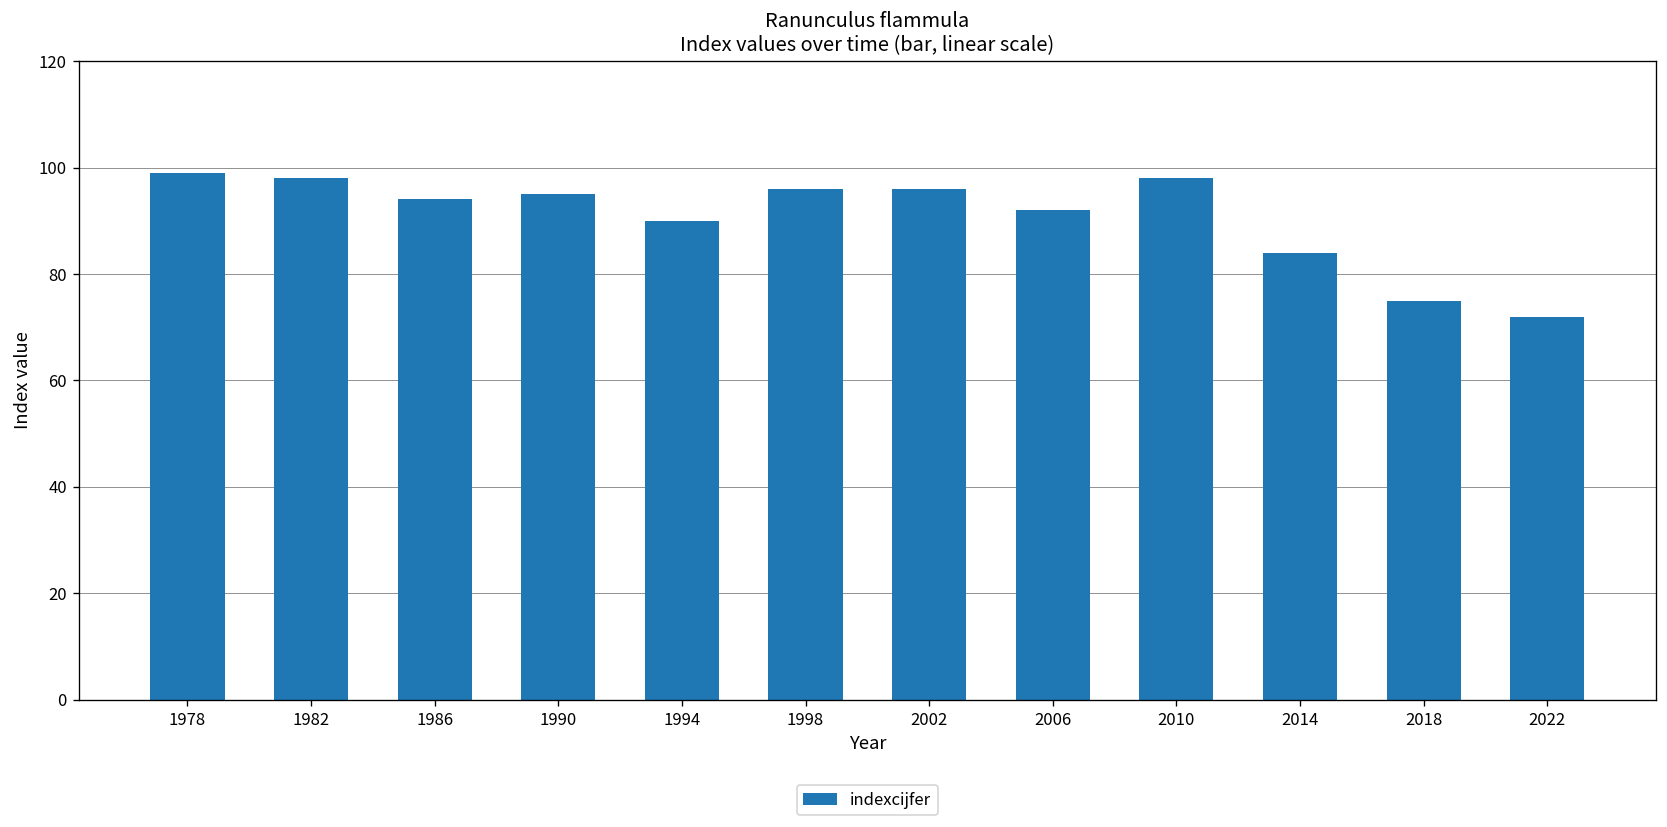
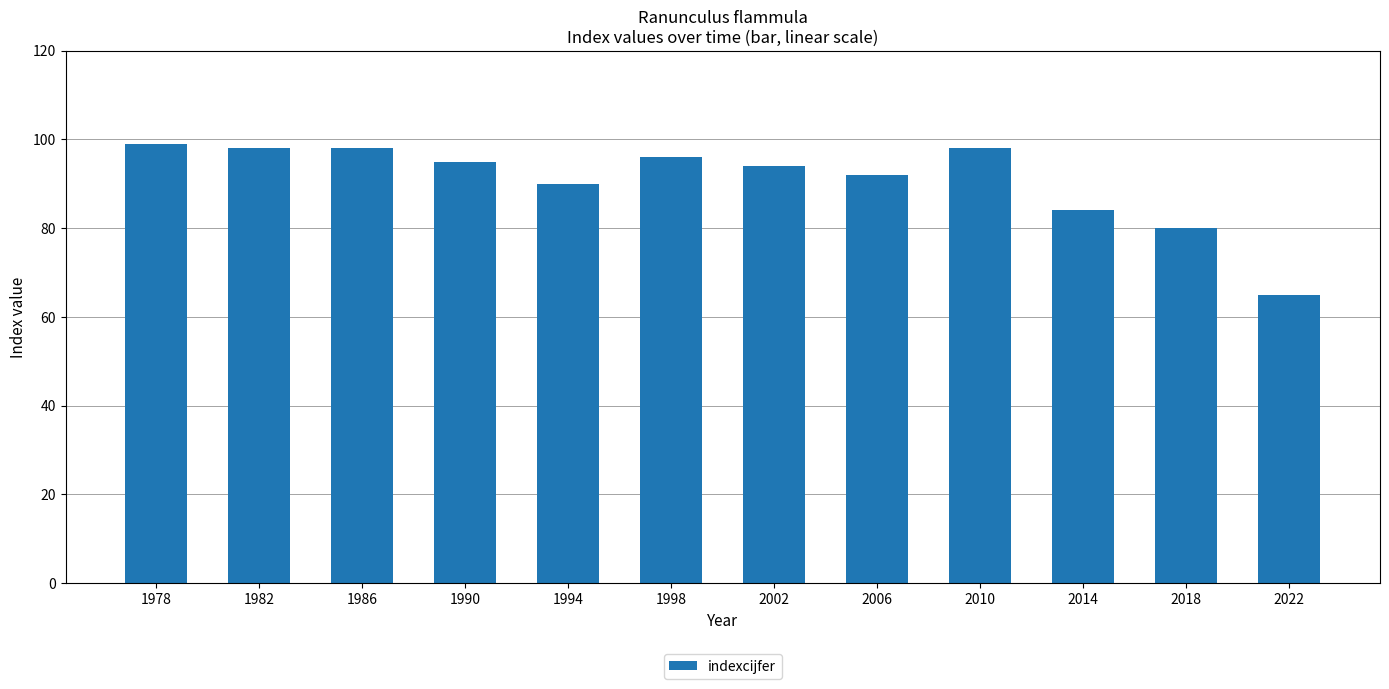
1986: 94 -> 98
2002: 96 -> 94
2018: 75 -> 80
2022: 72 -> 65
